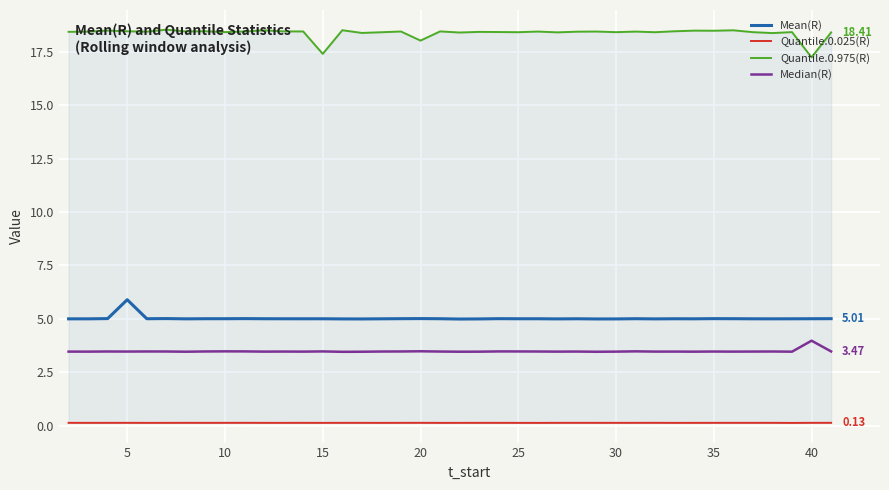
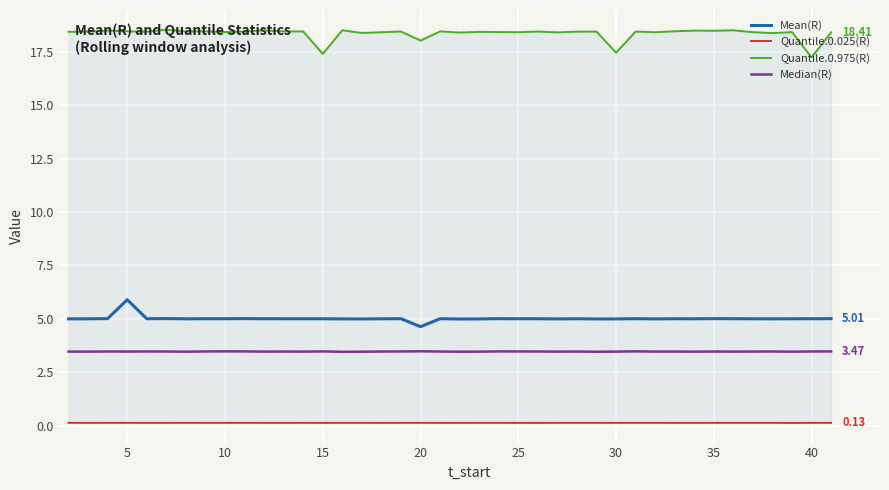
Mean(R), 20: 5.0 -> 4.6
Quantile.0.975(R), 30: 18.4 -> 17.5
Median(R), 40: 4.0 -> 3.5
